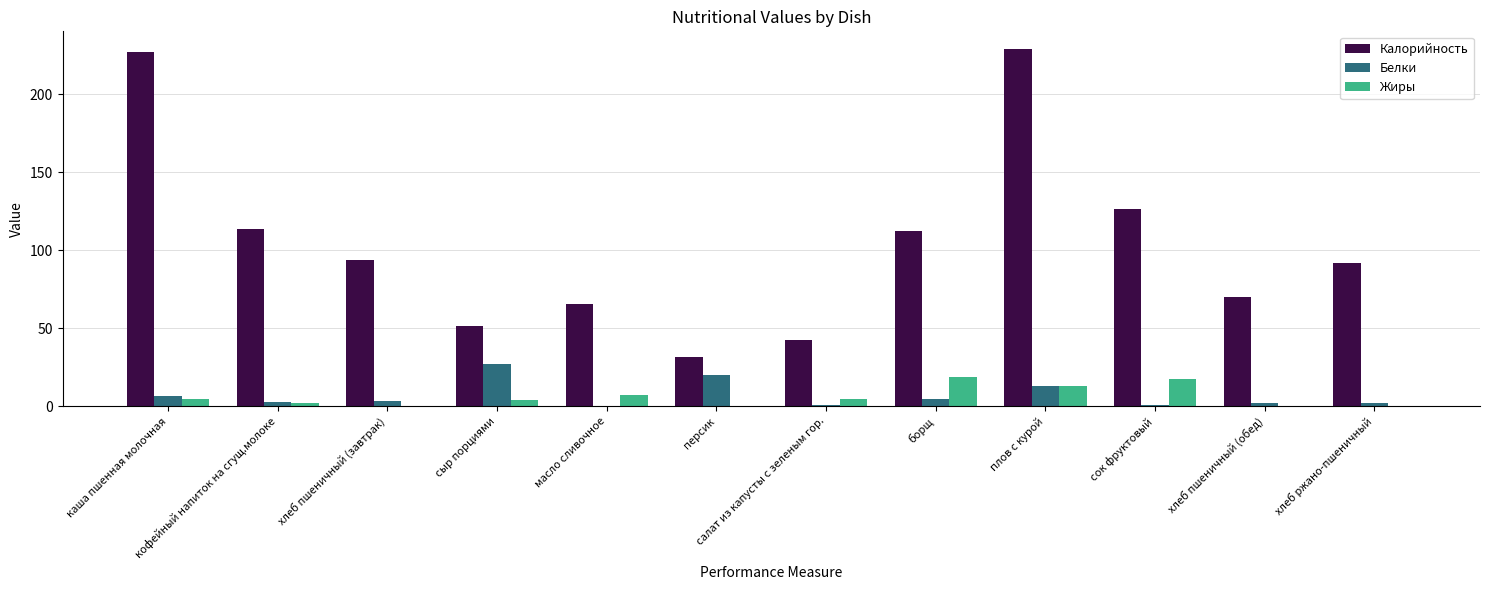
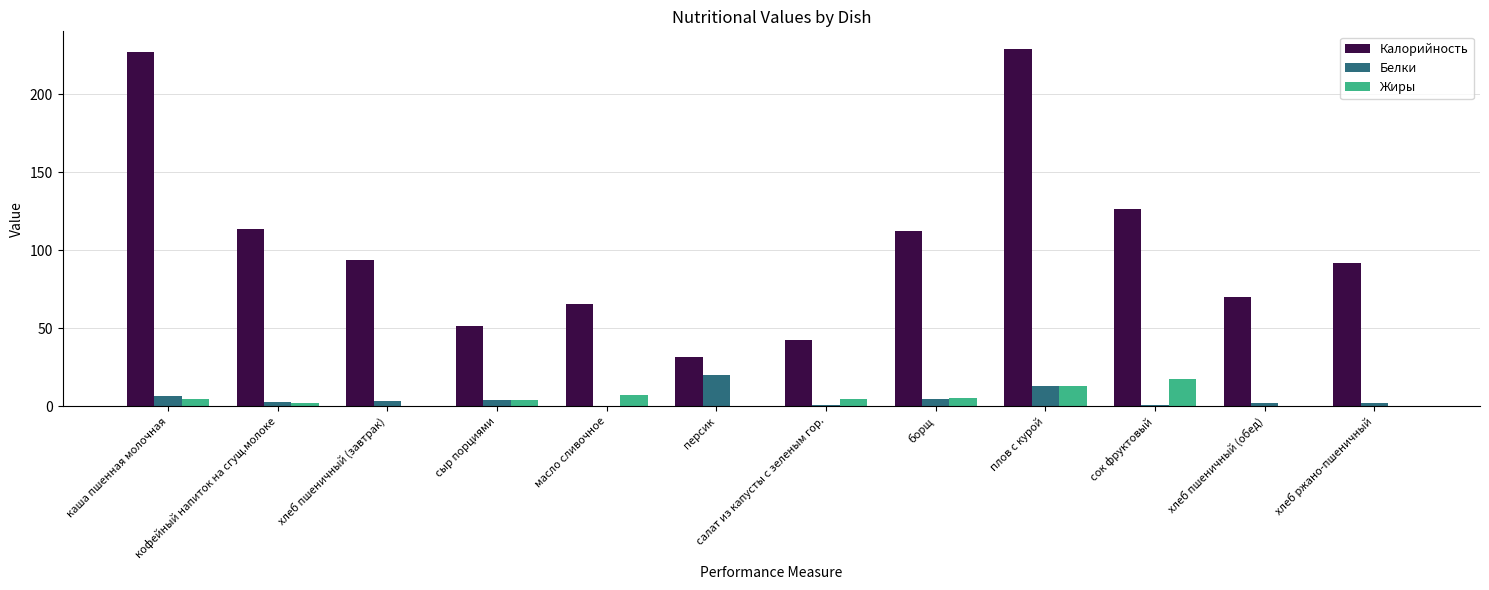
Белки, сыр порциями: 27 -> 4
Жиры, борщ: 19 -> 6
